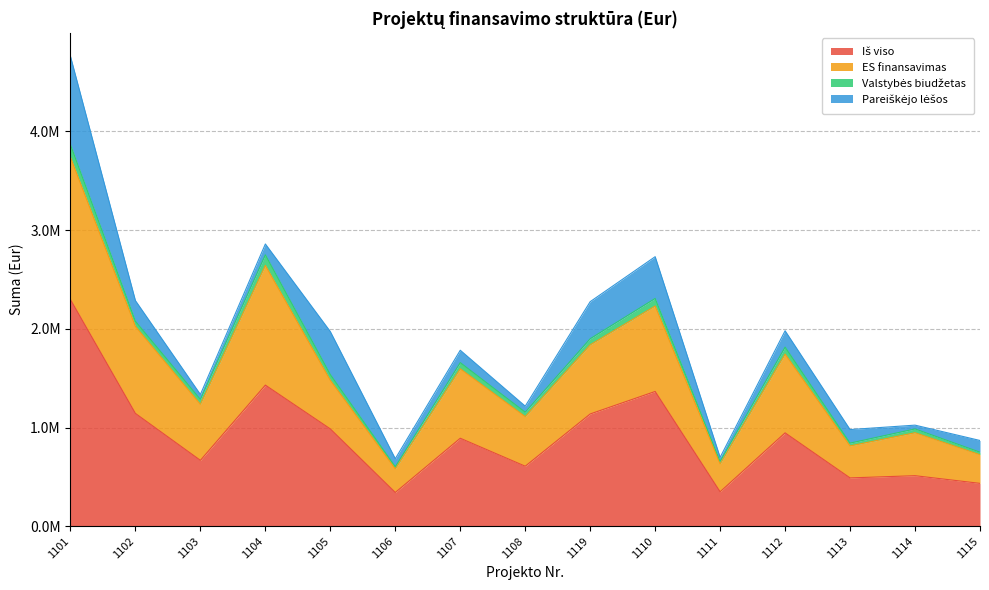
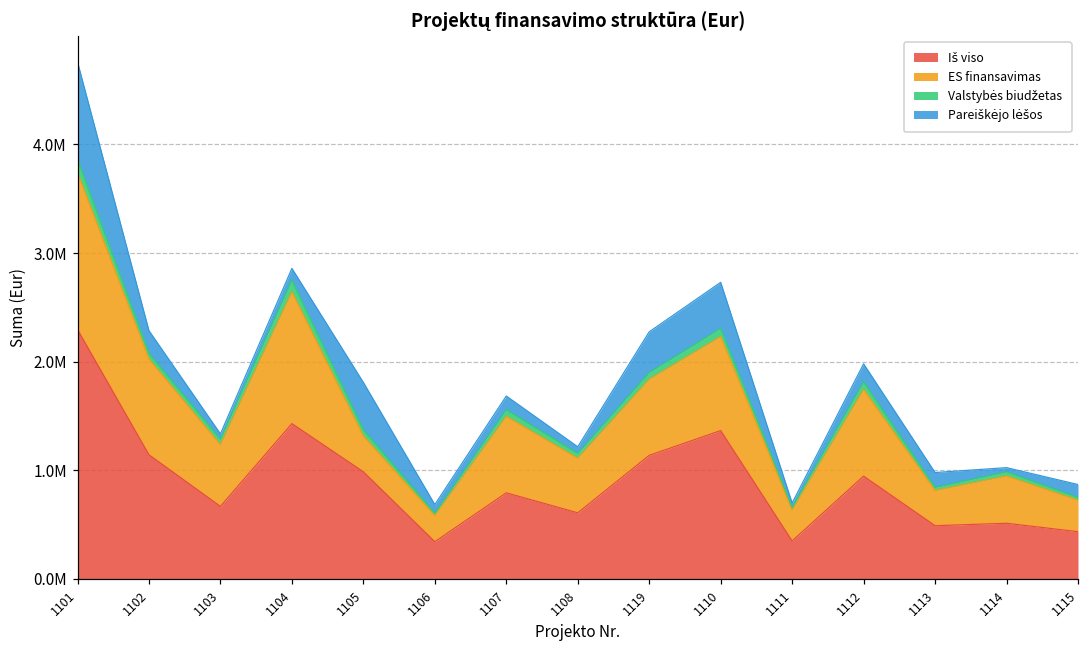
ES finansavimas, 1105: 500000 -> 300000
Iš viso, 1107: 900000 -> 800000
